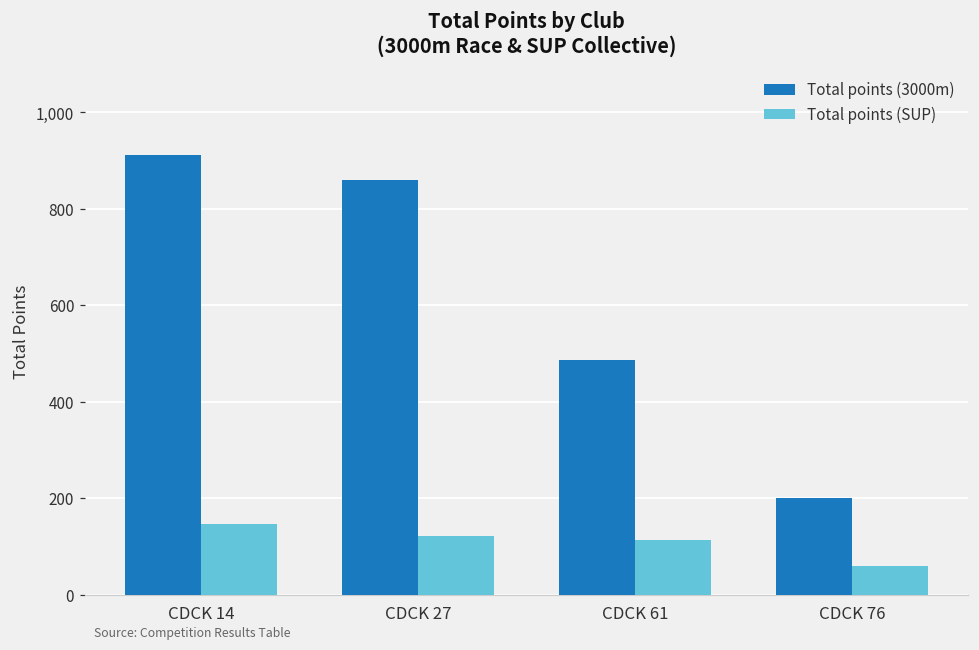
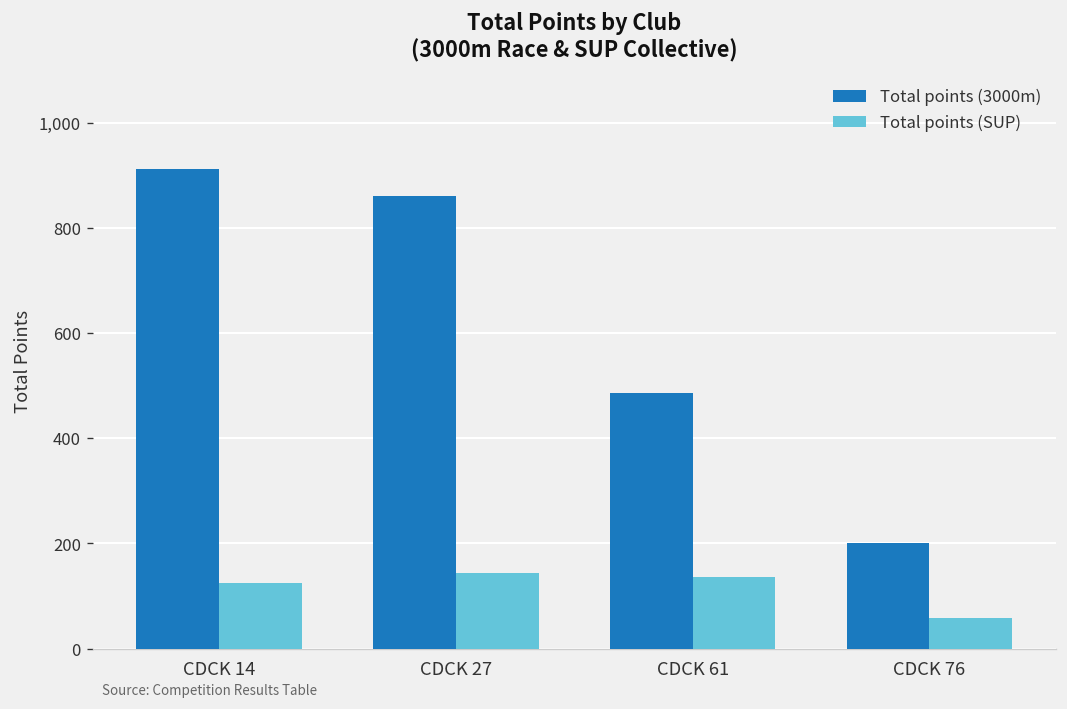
Total points (SUP), CDCK 14: 150 -> 130
Total points (SUP), CDCK 27: 120 -> 140
Total points (SUP), CDCK 61: 110 -> 140
